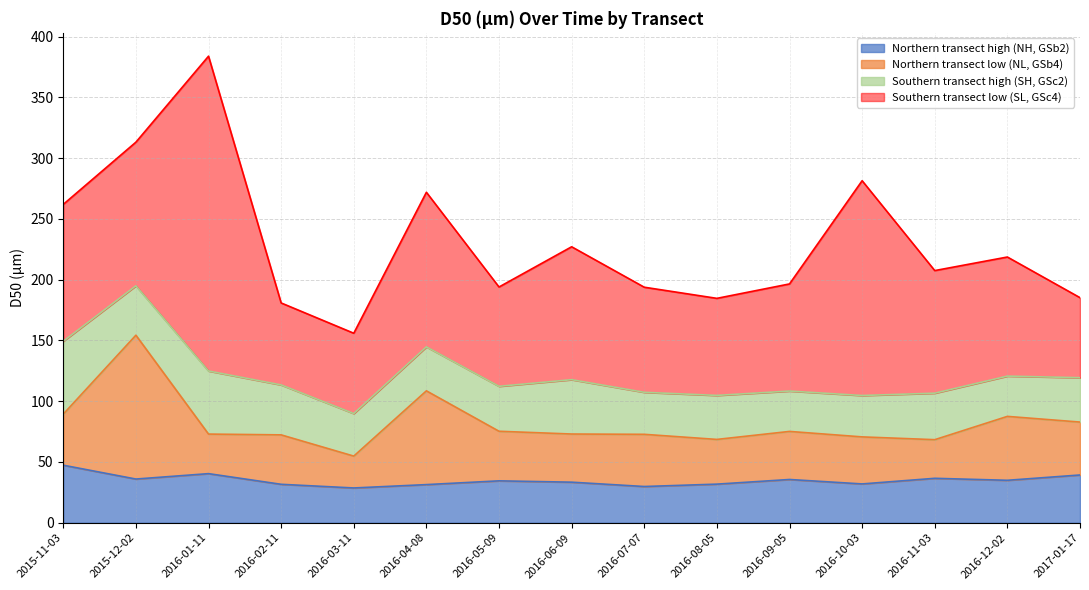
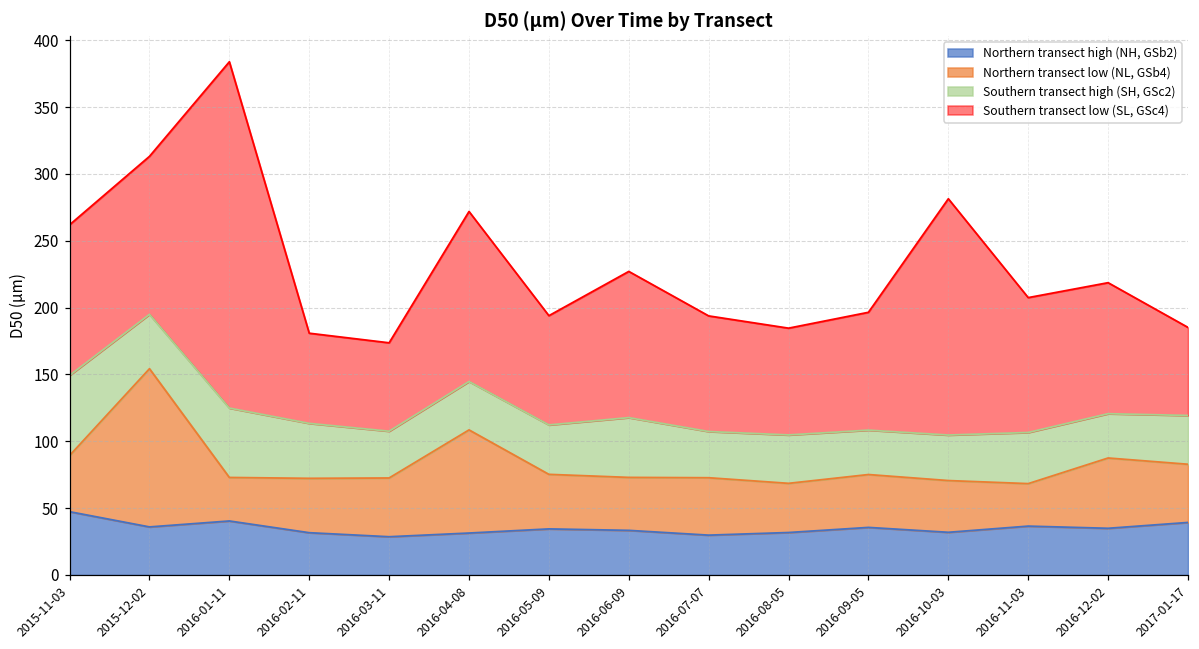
Northern transect low (NL, GSb4), 2016-03-11: 26 -> 44
